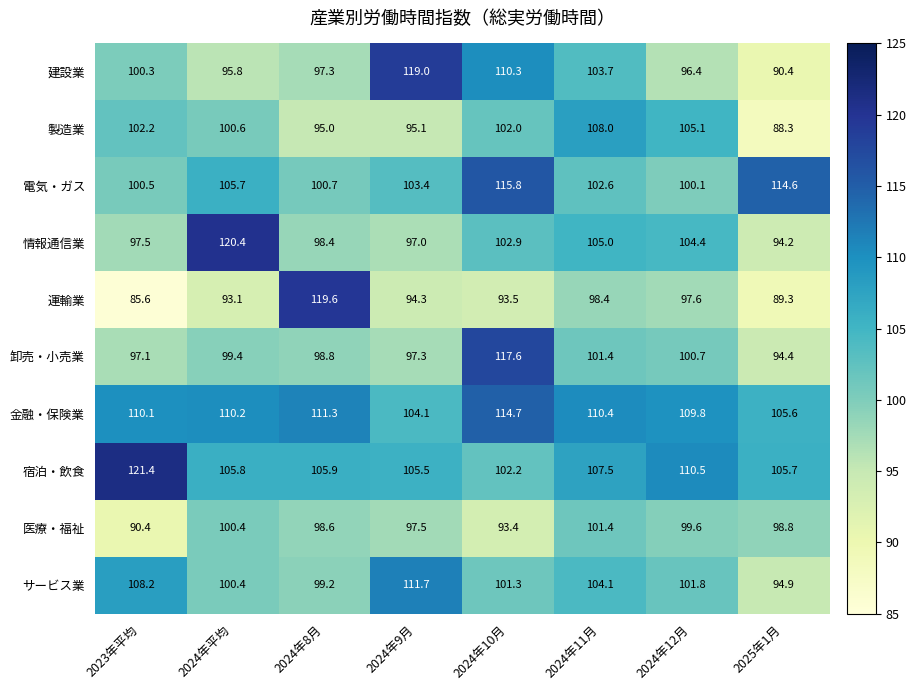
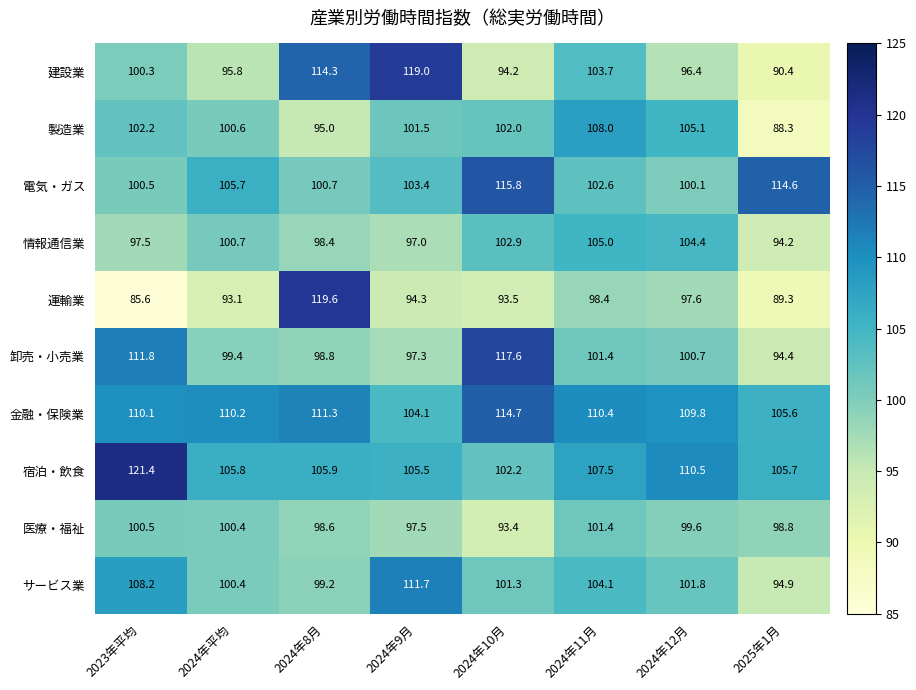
建設業, 2024年8月: 97.3 -> 114.3
建設業, 2024年10月: 110.3 -> 94.2
製造業, 2024年9月: 95.1 -> 101.5
情報通信業, 2024年平均: 120.4 -> 100.7
卸売・小売業, 2023年平均: 97.1 -> 111.8
医療・福祉, 2023年平均: 90.4 -> 100.5
